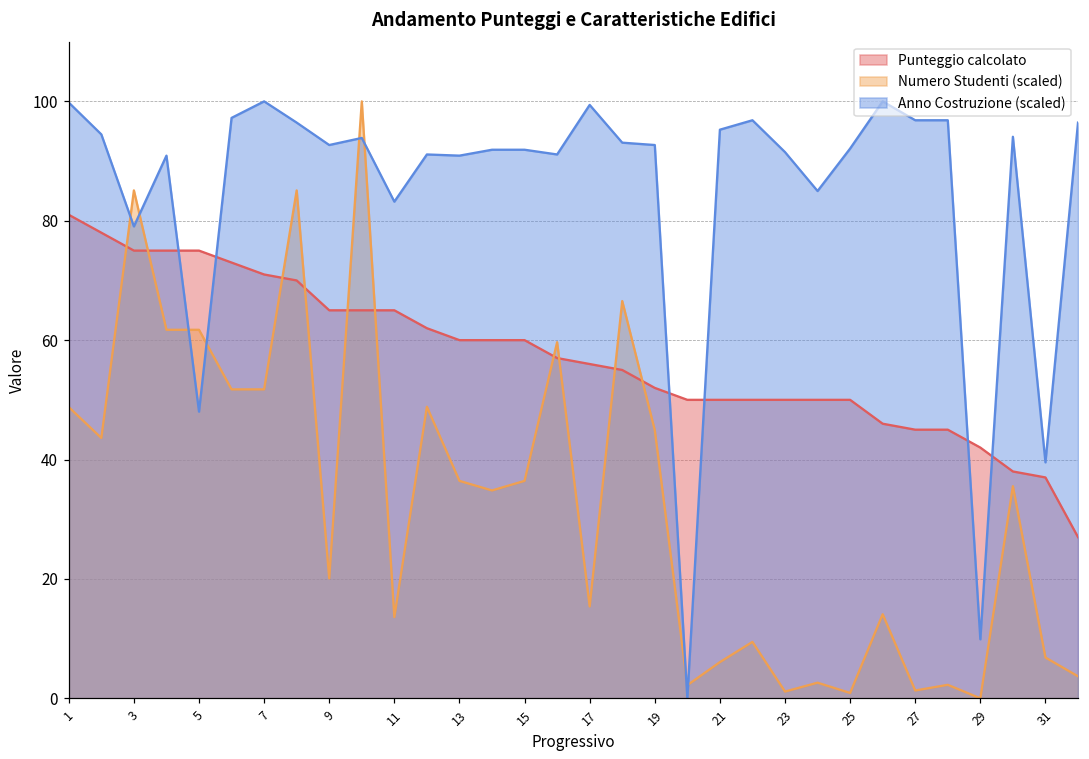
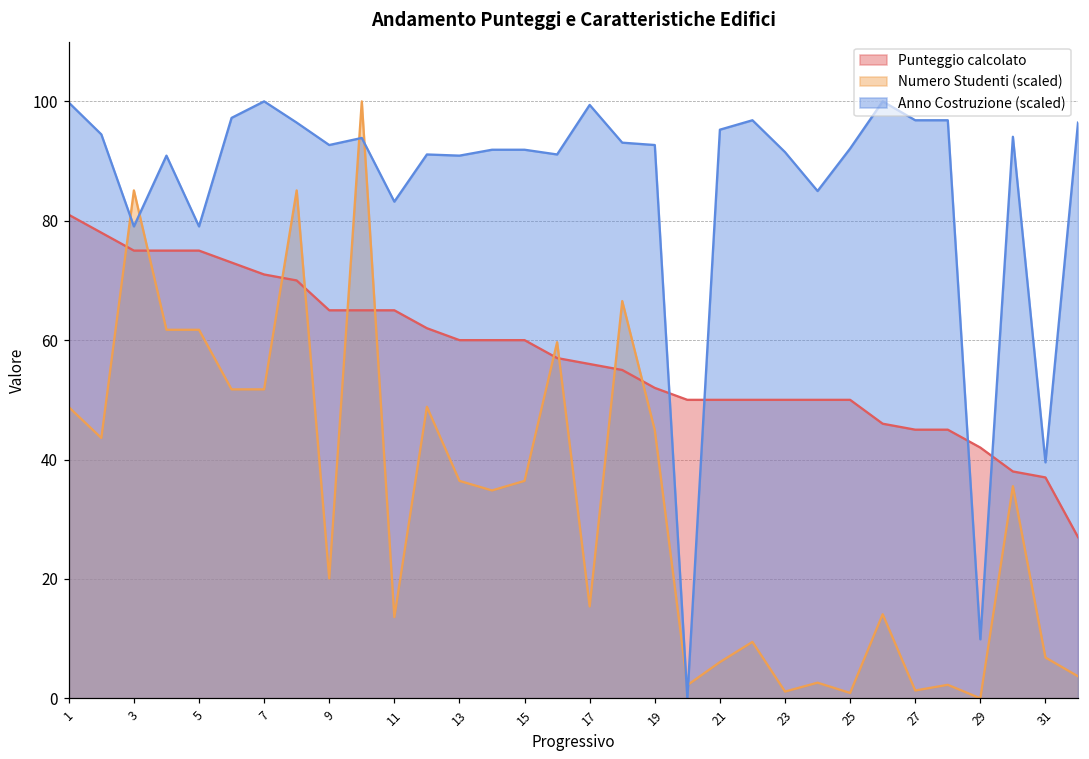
Anno Costruzione (scaled), 5: 48 -> 79
